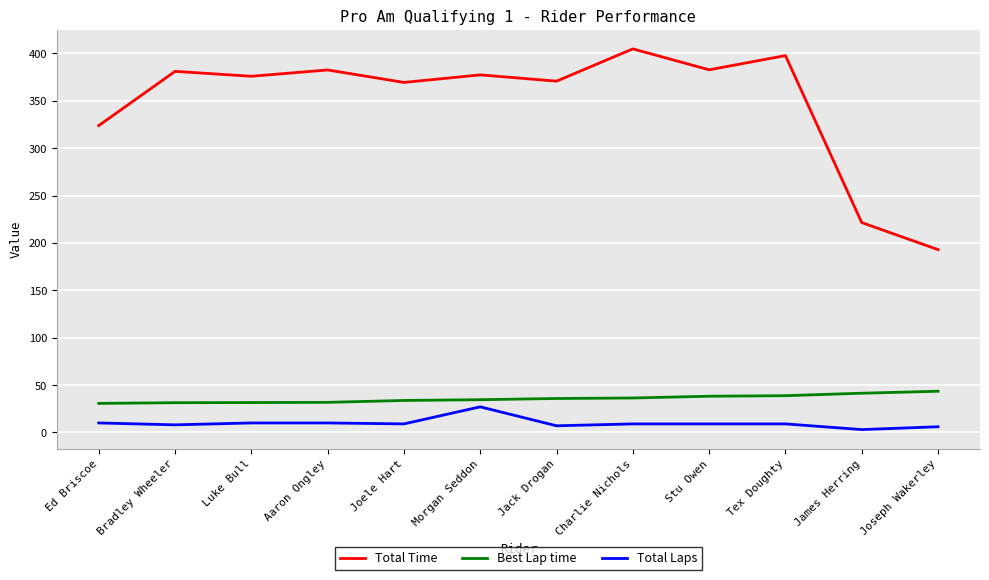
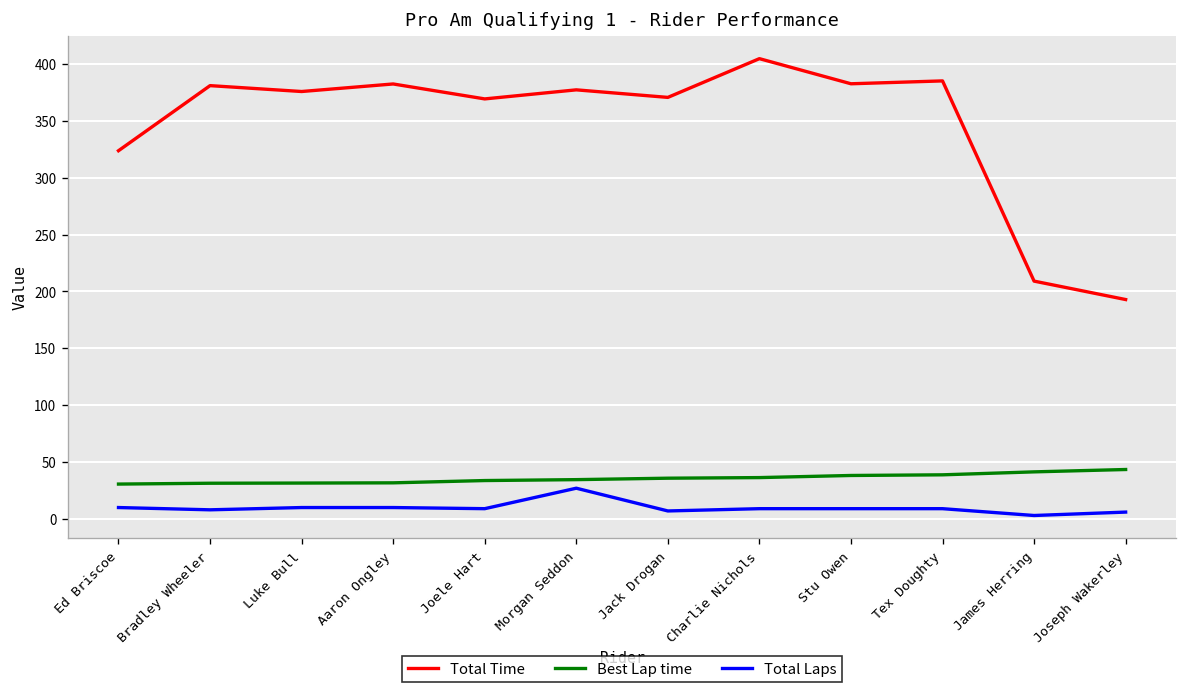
Total Time, Tex Doughty: 400 -> 390
Total Time, James Herring: 220 -> 210
